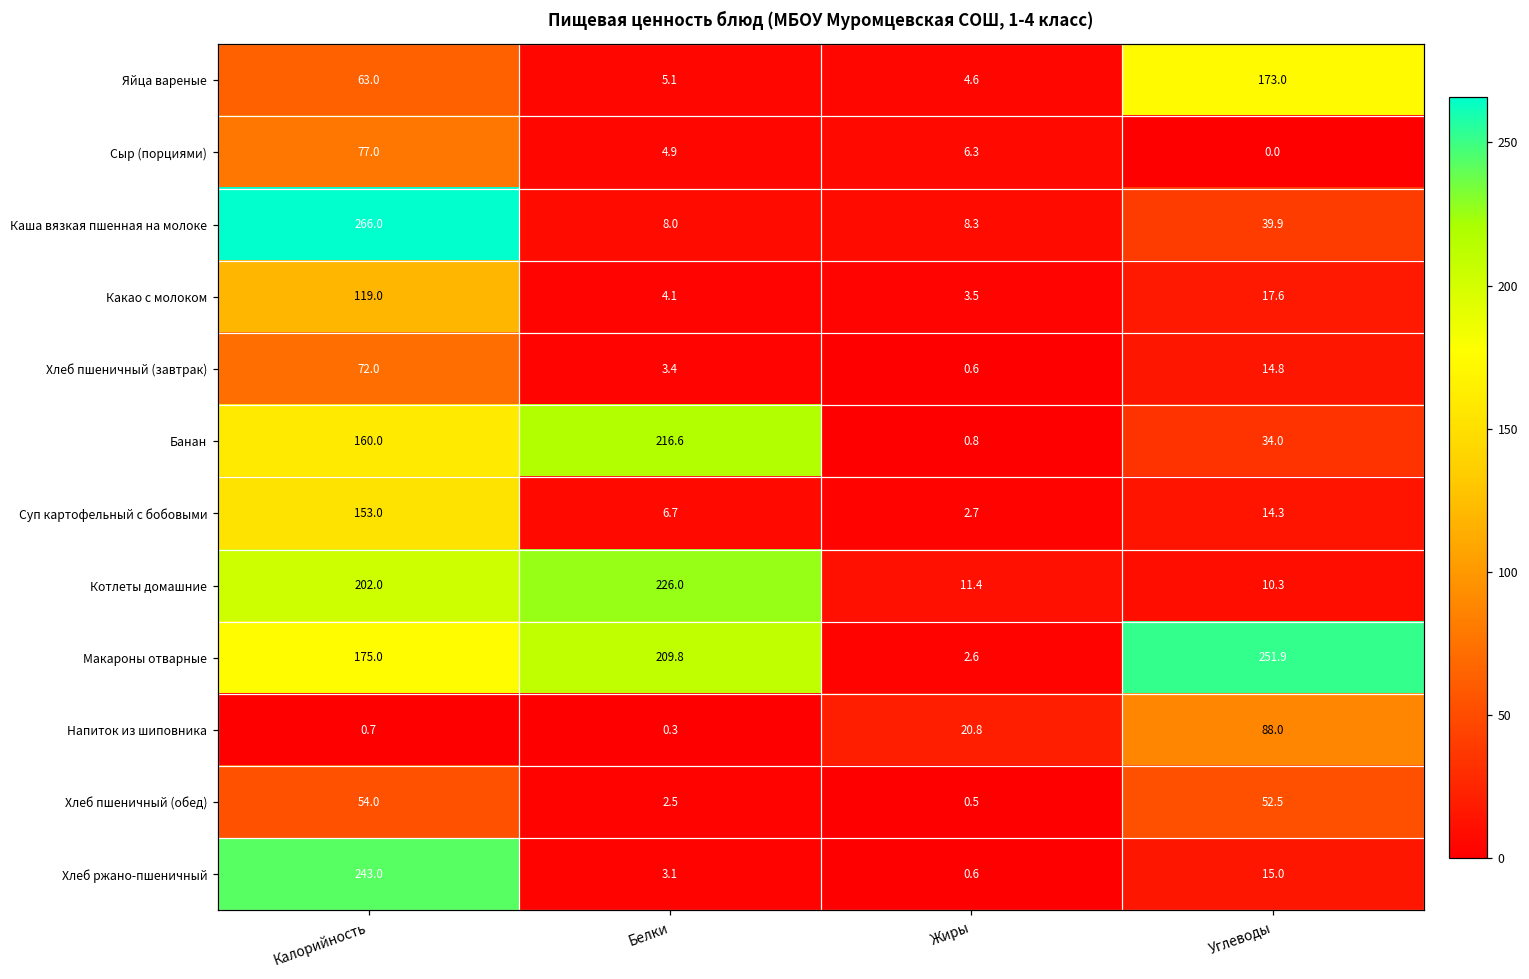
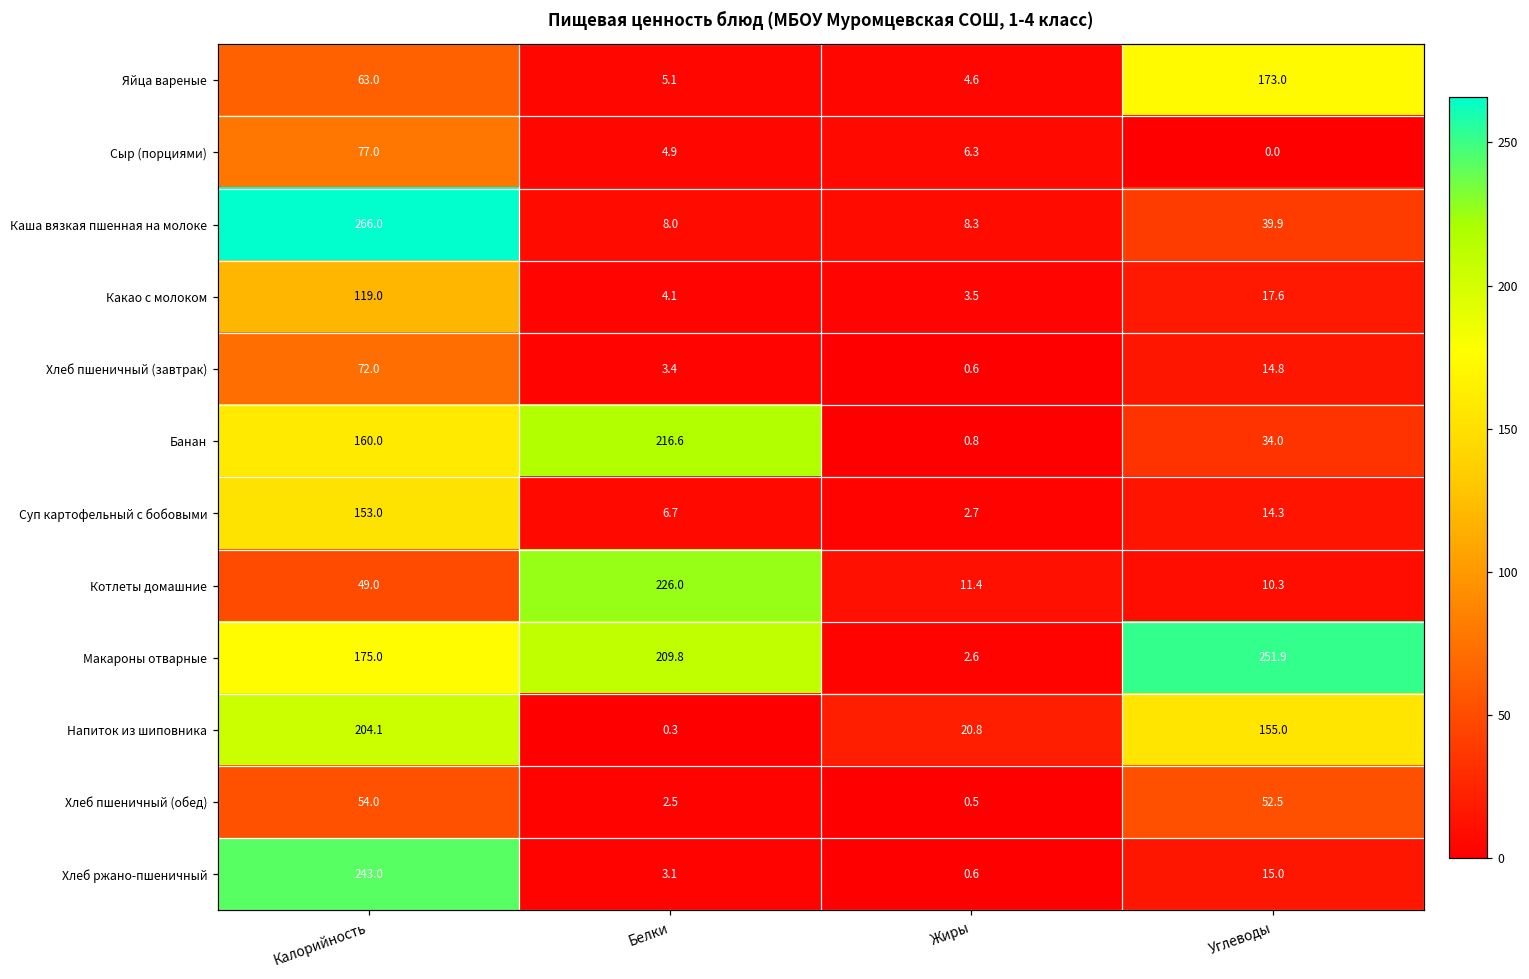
Котлеты домашние, Калорийность: 202.0 -> 49.0
Напиток из шиповника, Калорийность: 0.7 -> 204.1
Напиток из шиповника, Углеводы: 88.0 -> 155.0
